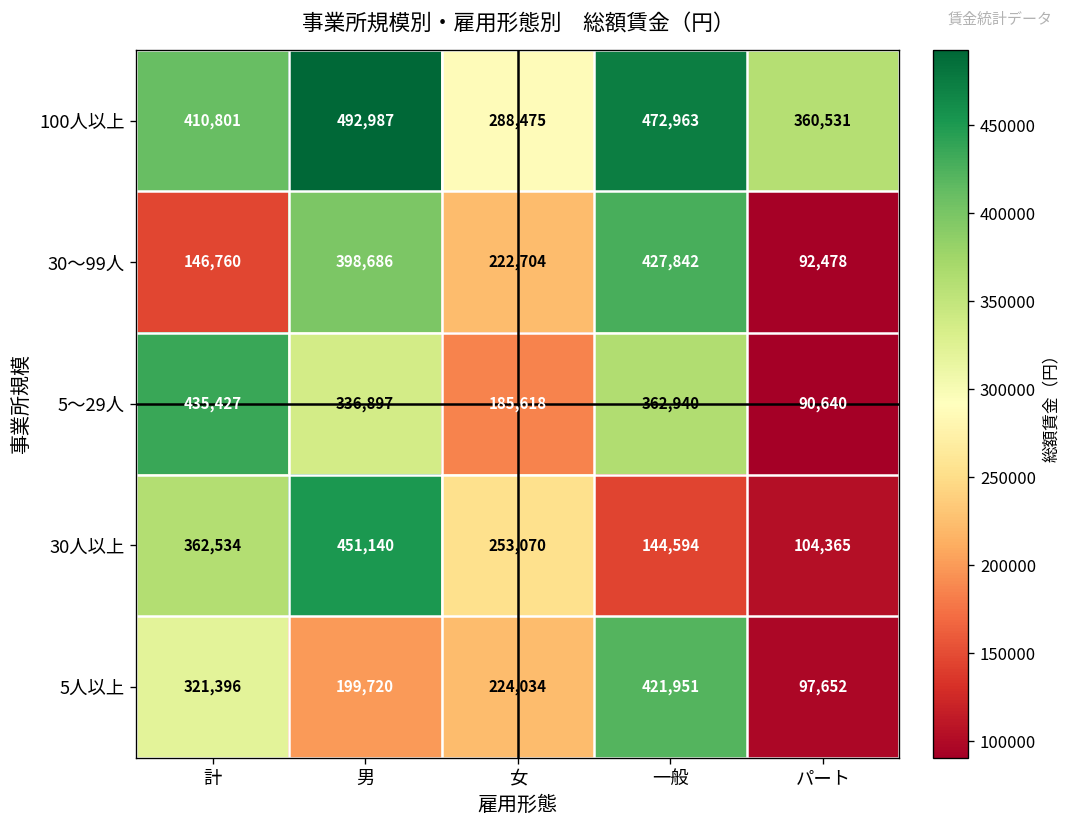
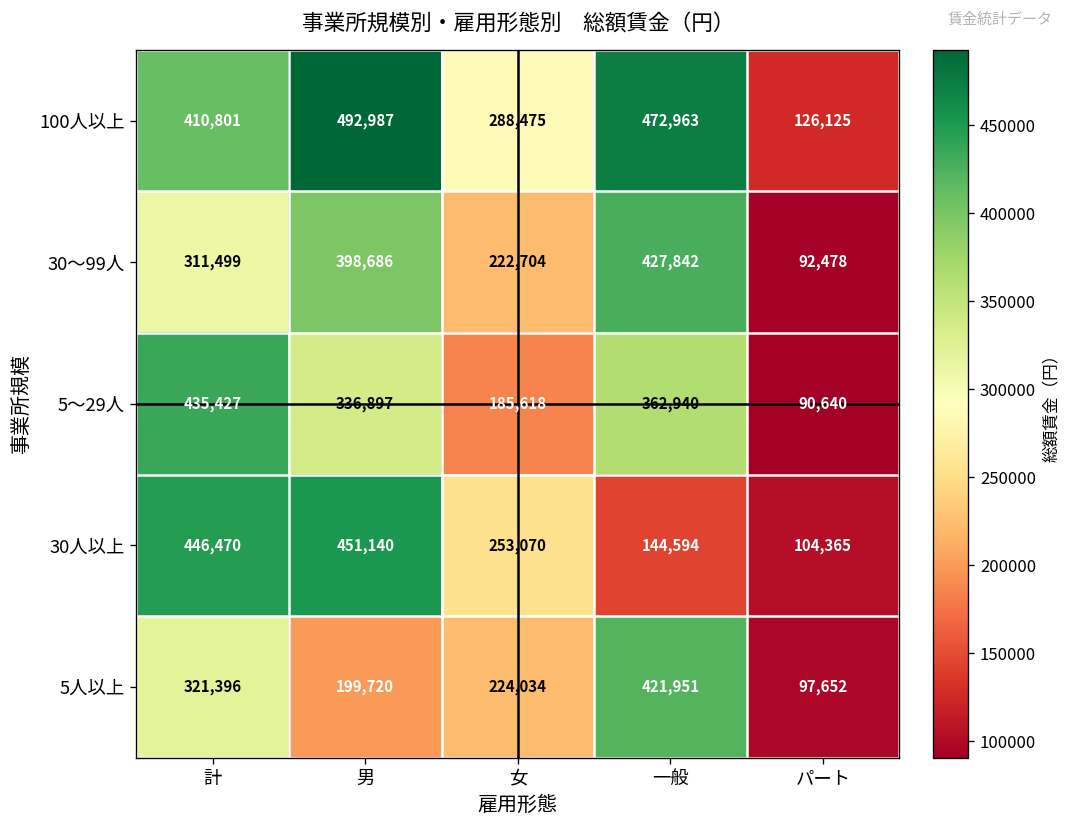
100人以上, パート: 360,531 -> 126,125
30～99人, 計: 146,760 -> 311,499
30人以上, 計: 362,534 -> 446,470
